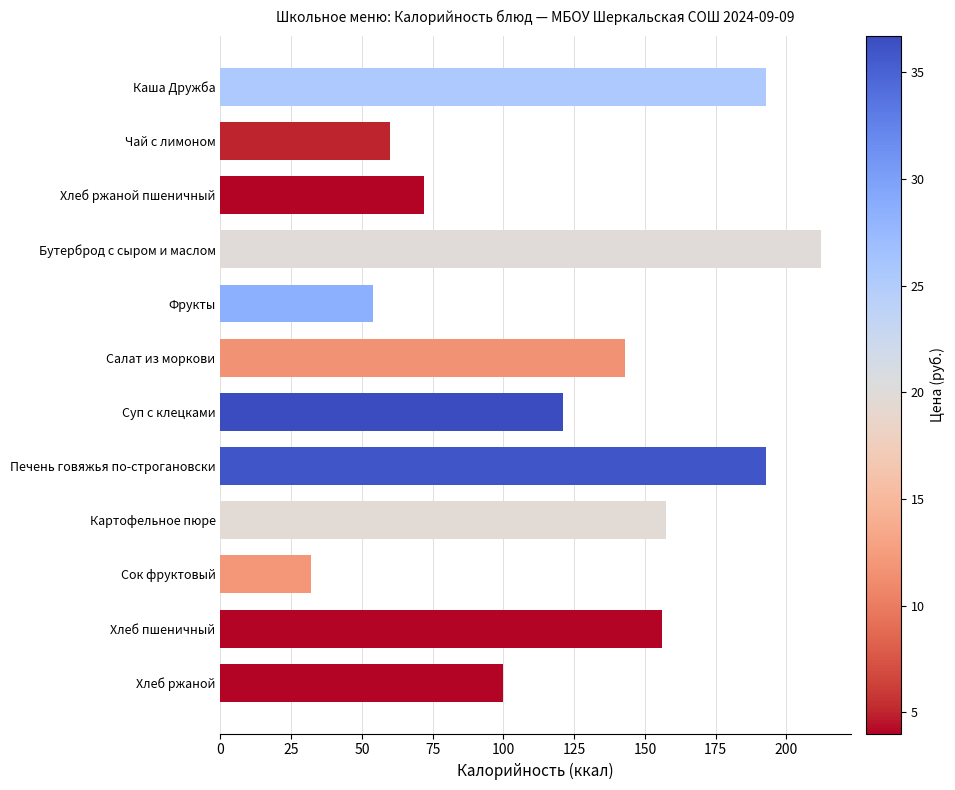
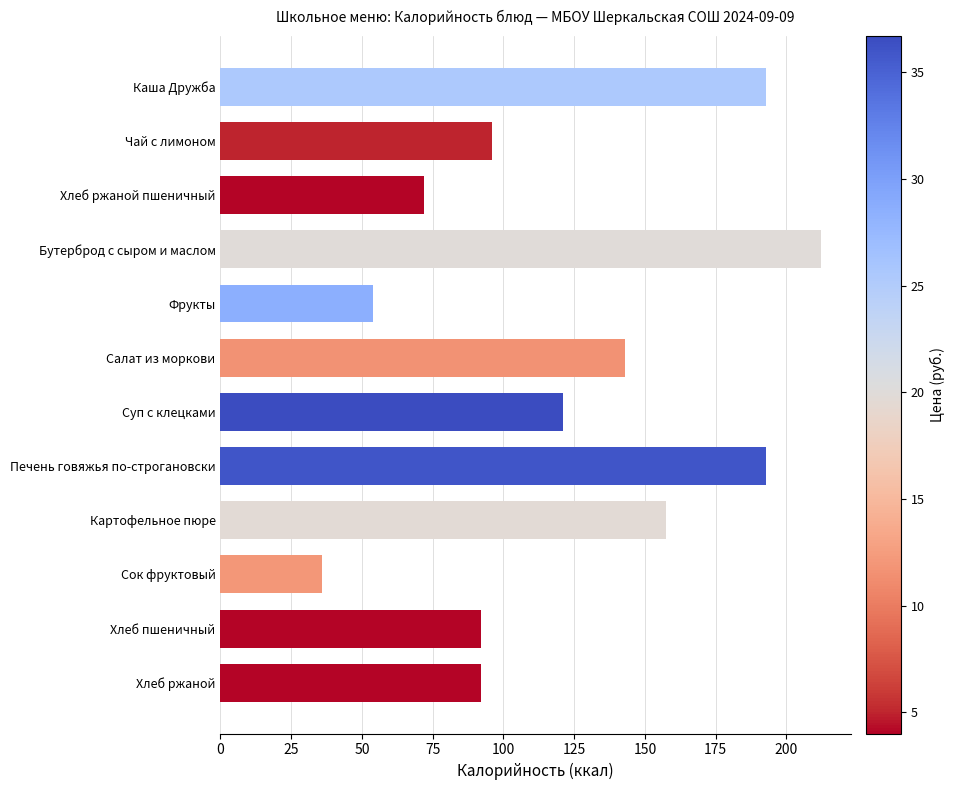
Чай с лимоном: 60 -> 96
Сок фруктовый: 32 -> 36
Хлеб пшеничный: 156 -> 92
Хлеб ржаной: 100 -> 92
